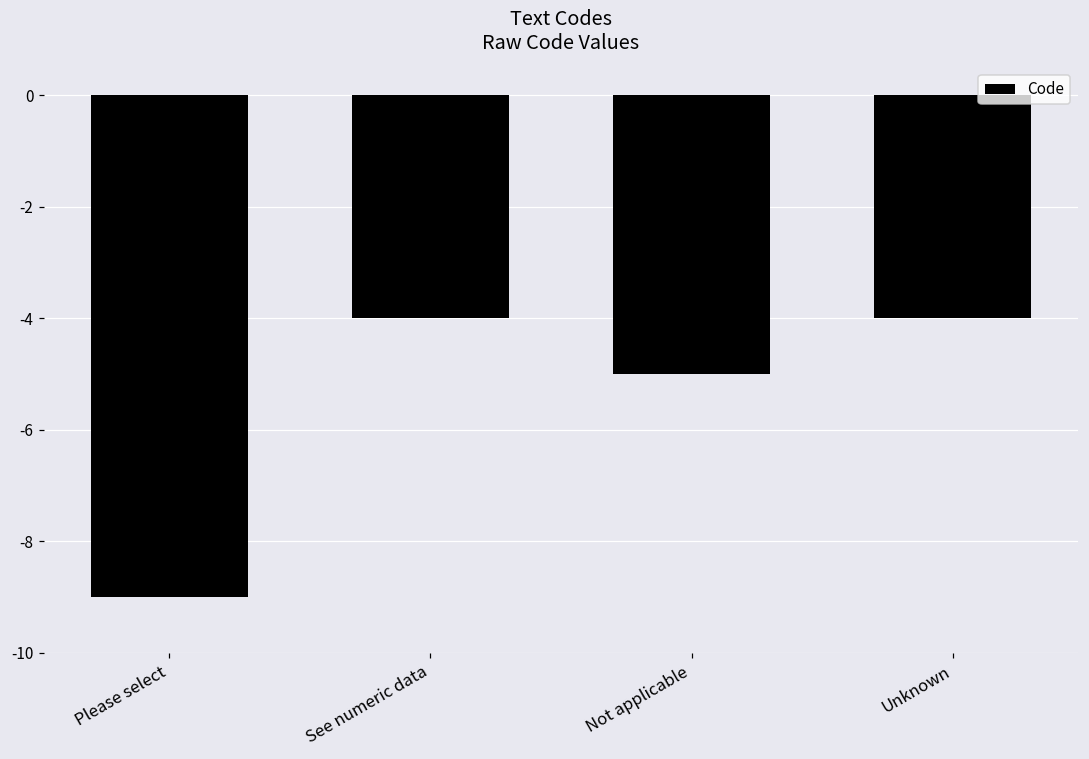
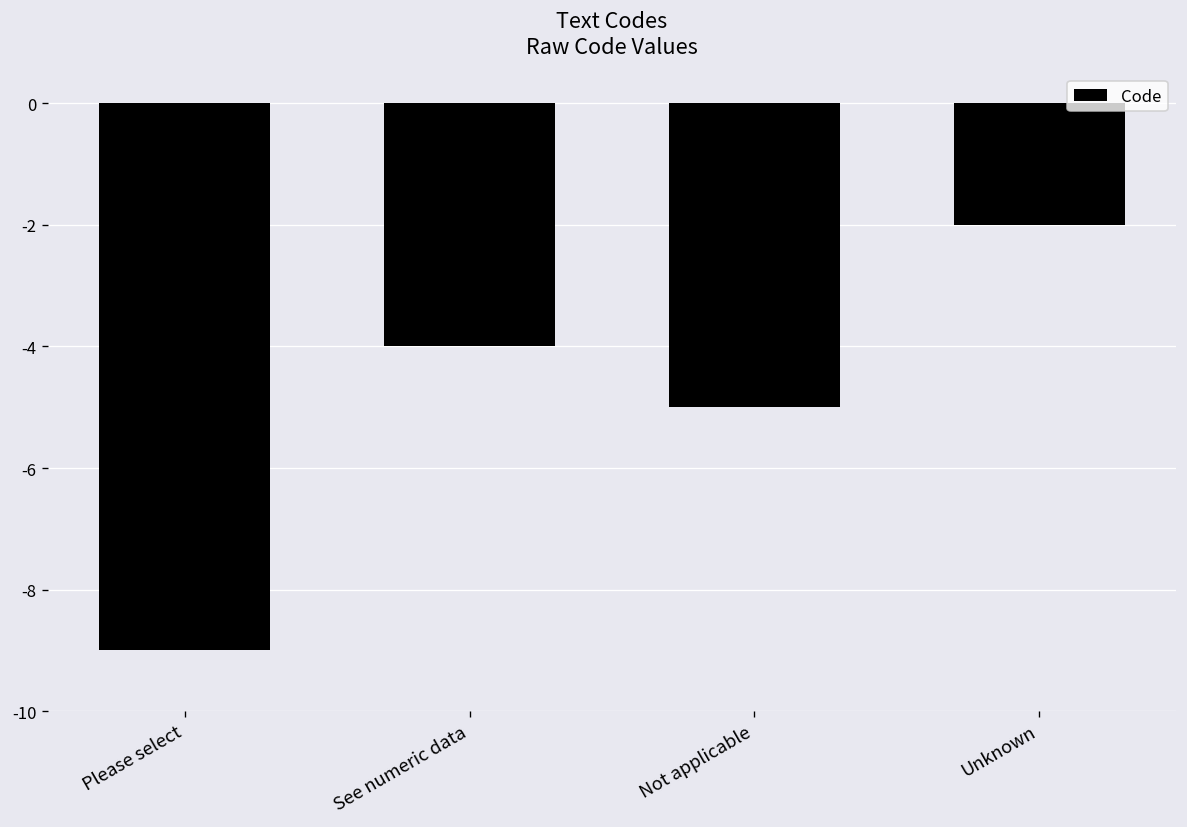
Unknown: -4 -> -2
